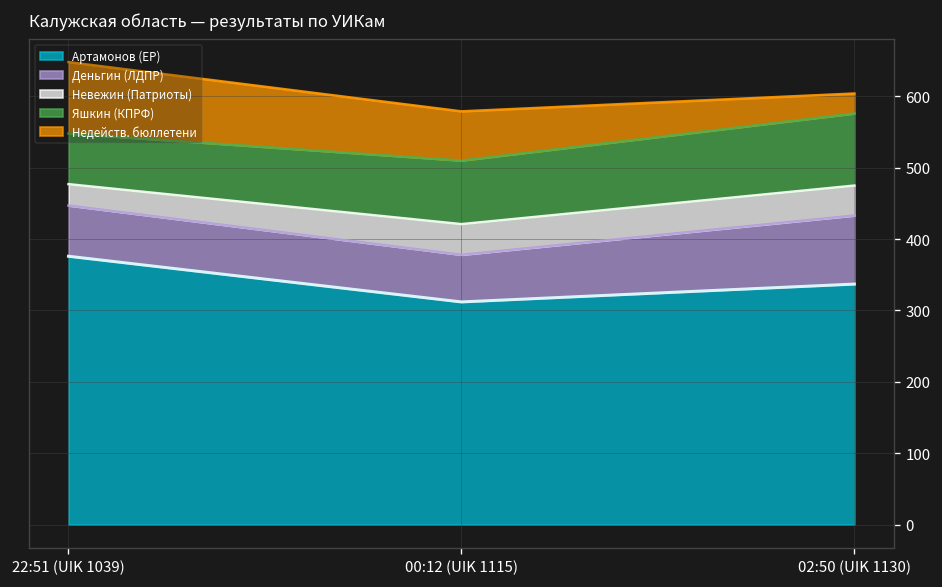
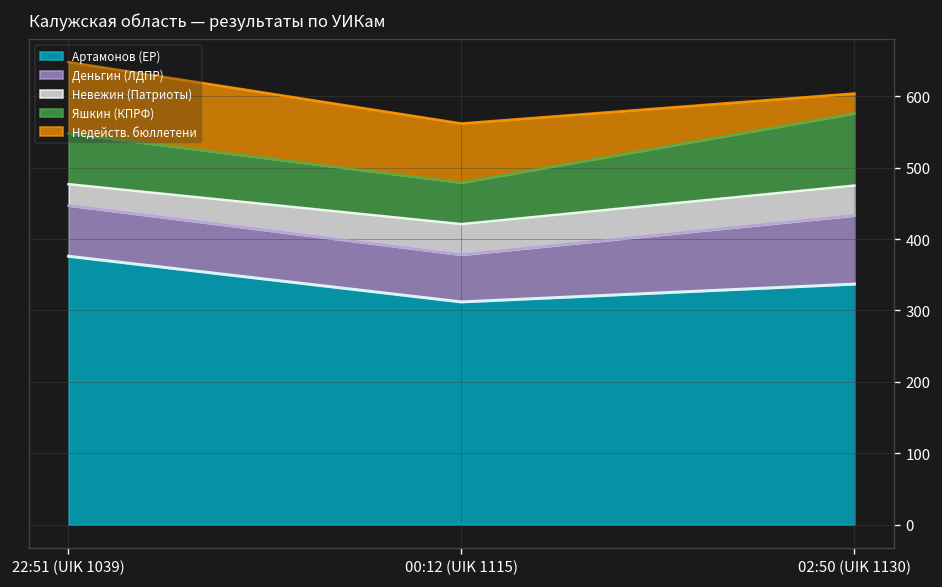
Яшкин (КПРФ), 00:12 (UIK 1115): 90 -> 60
Недейств. бюллетени, 00:12 (UIK 1115): 70 -> 80
